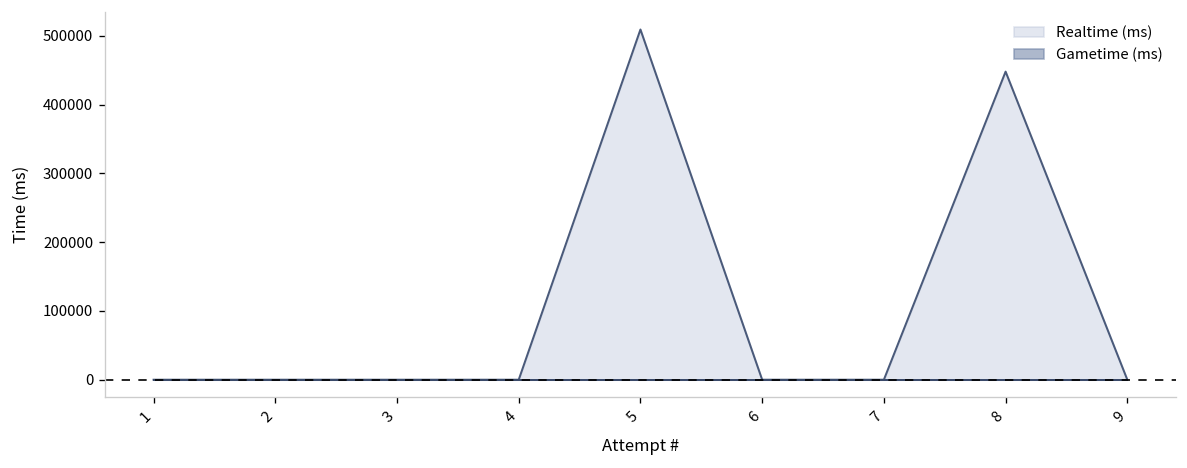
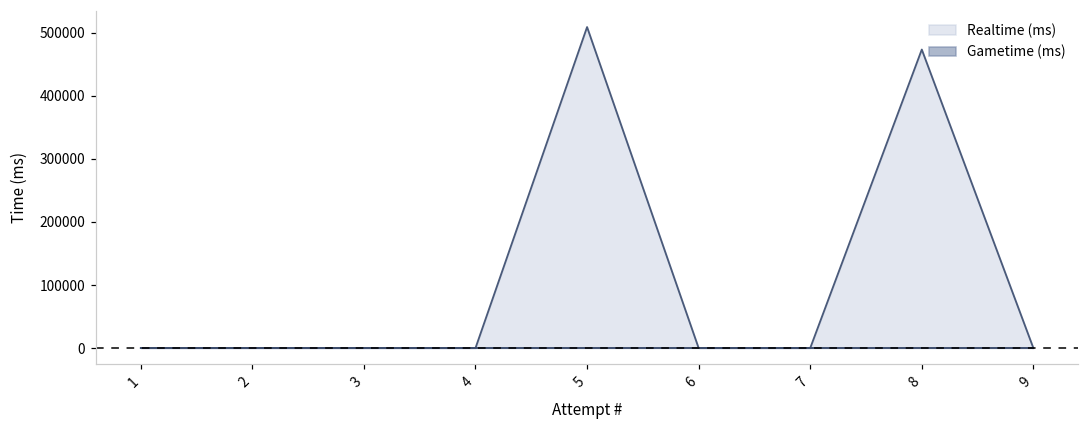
Realtime (ms), 8: 450000 -> 470000
